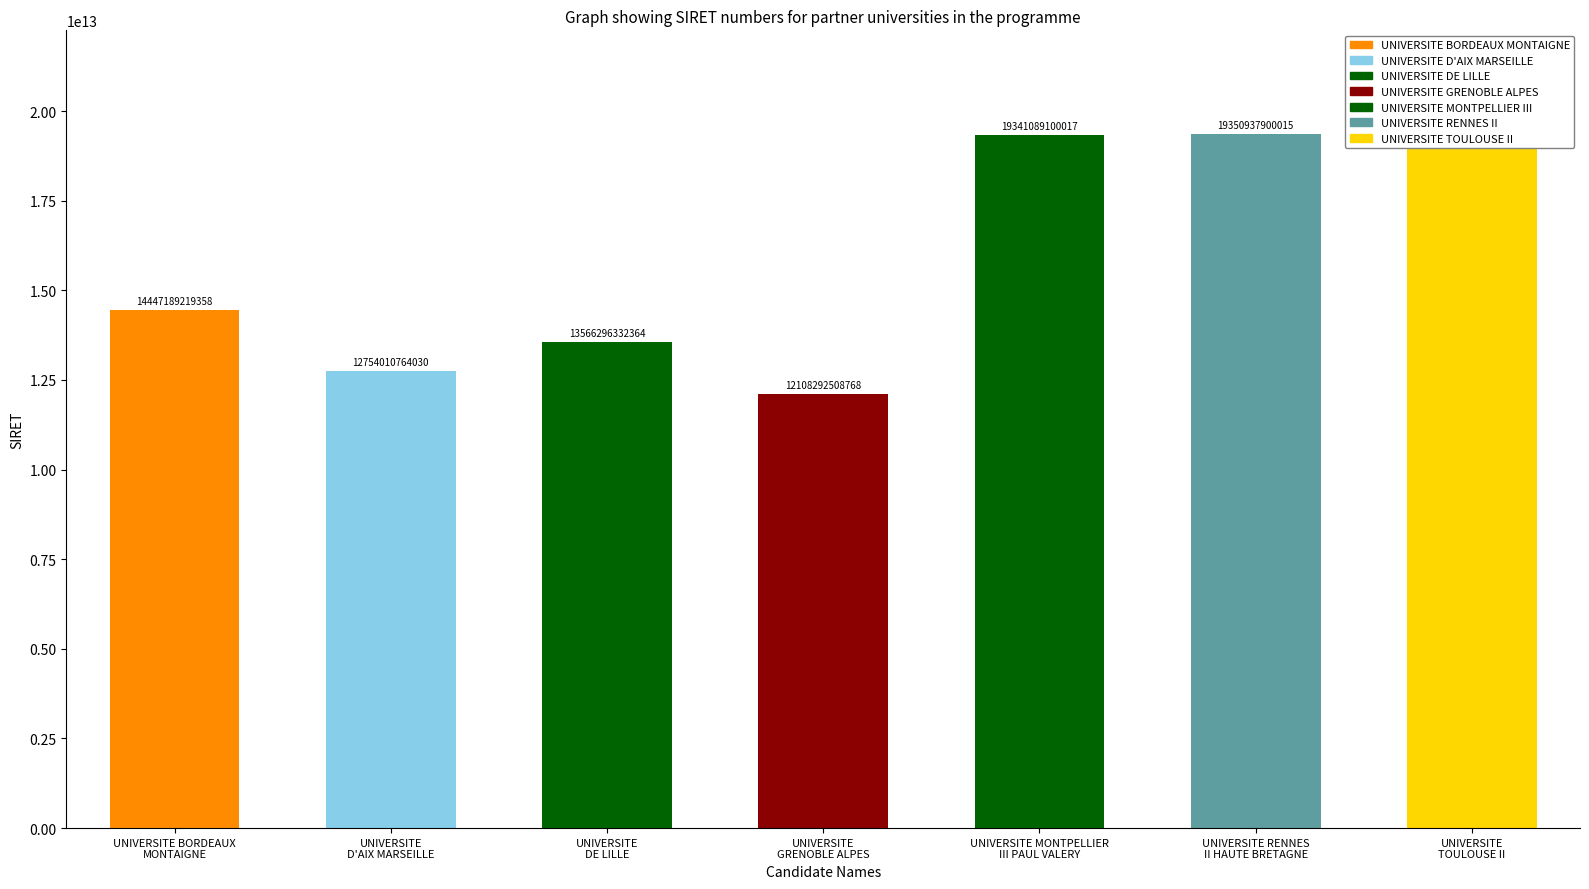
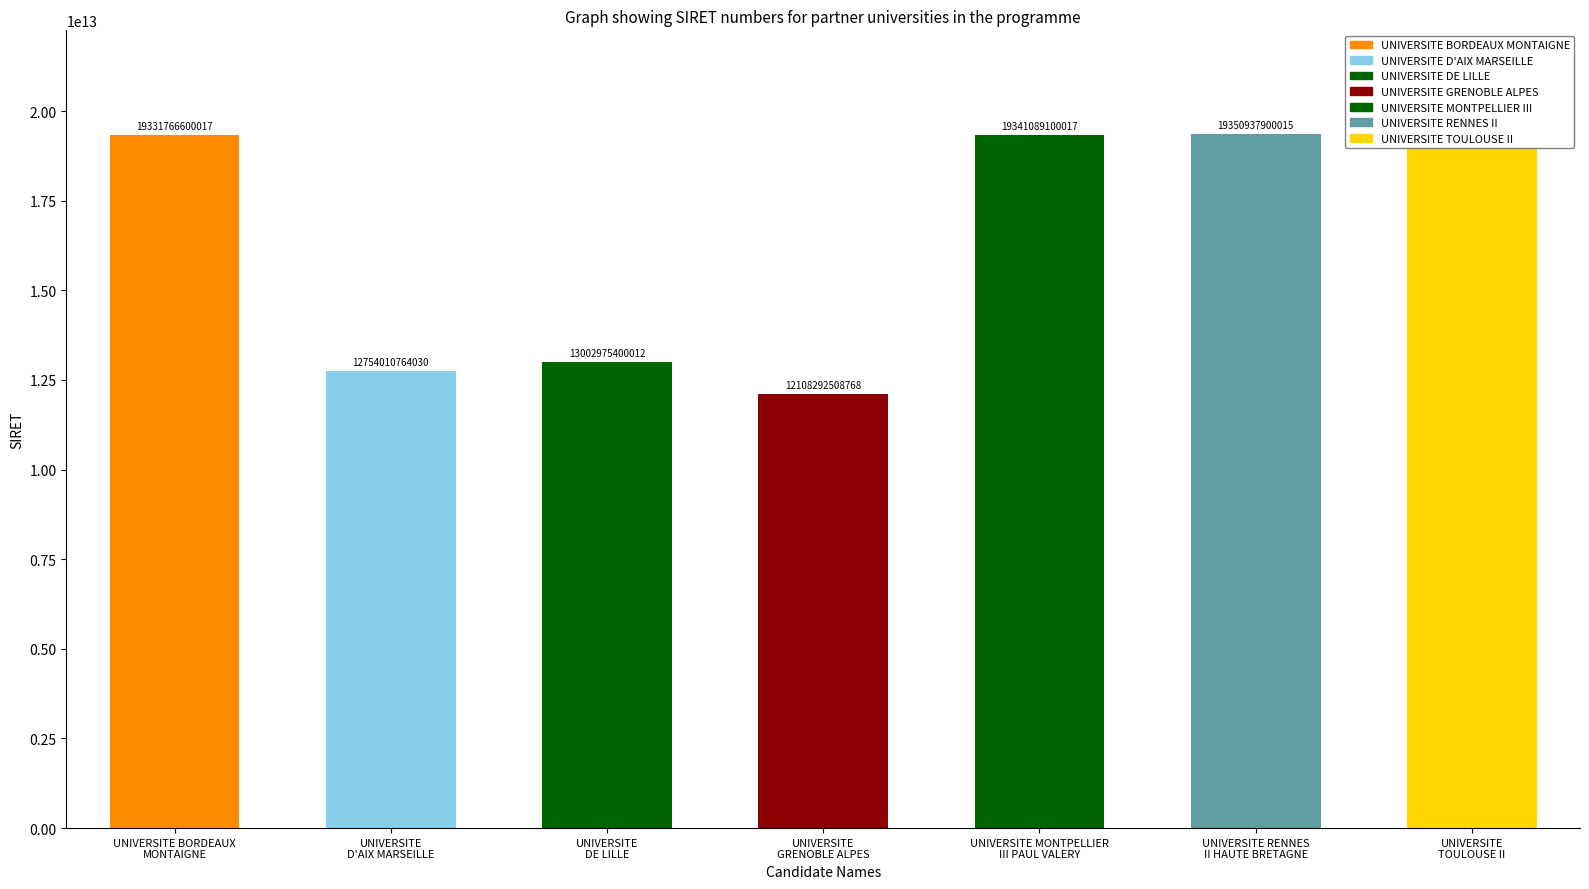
UNIVERSITE BORDEAUX MONTAIGNE: 14447189219358 -> 19331766600017
UNIVERSITE DE LILLE: 13566296332364 -> 13002975400012
